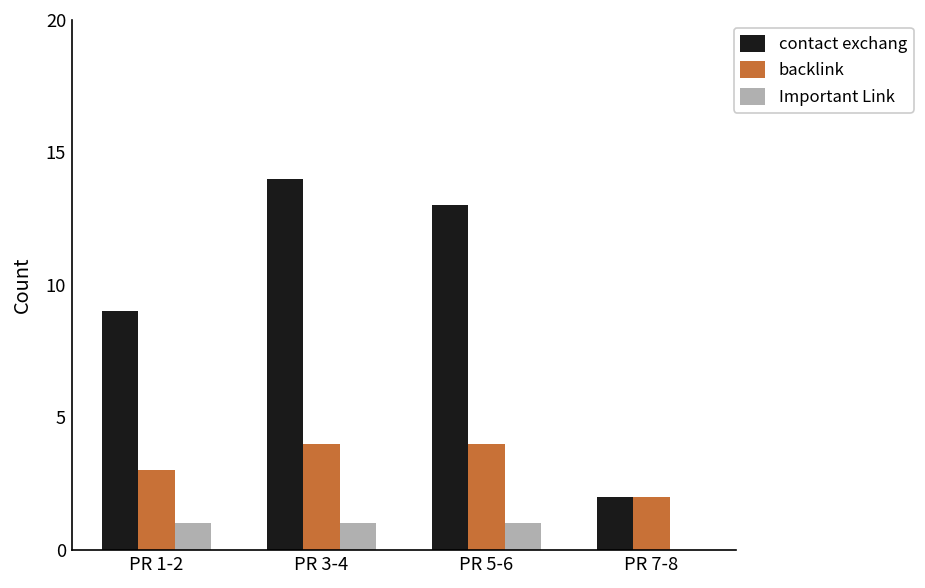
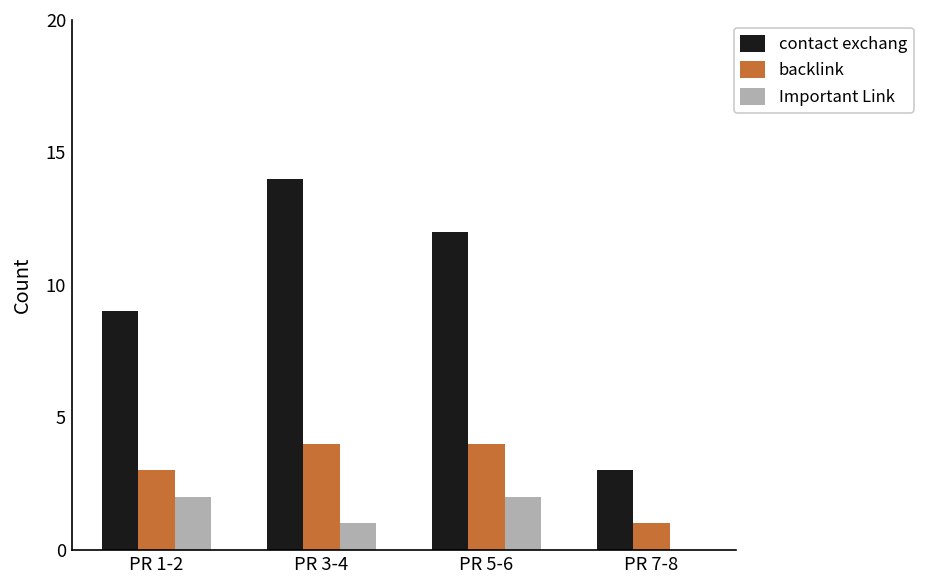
Important Link, PR 1-2: 1 -> 2
contact exchang, PR 5-6: 13 -> 12
Important Link, PR 5-6: 1 -> 2
contact exchang, PR 7-8: 2 -> 3
backlink, PR 7-8: 2 -> 1
